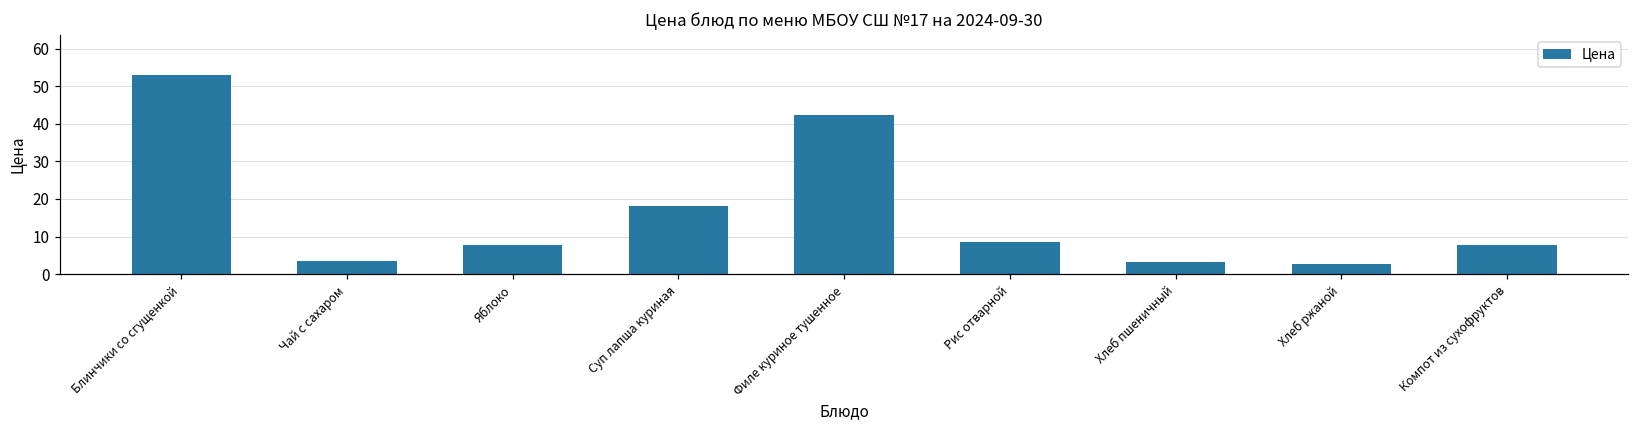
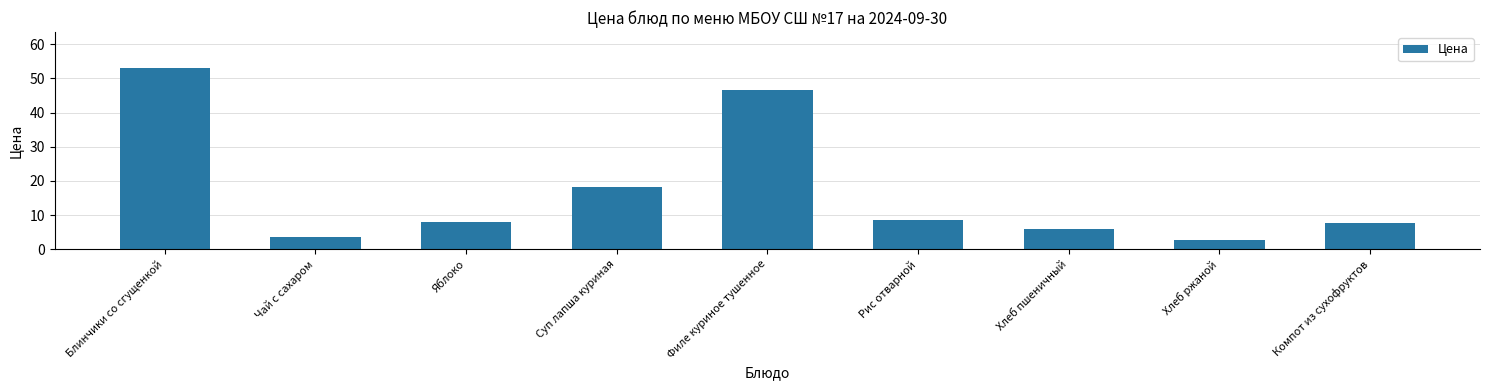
Филе куриное тушенное: 42 -> 47
Хлеб пшеничный: 3 -> 6
